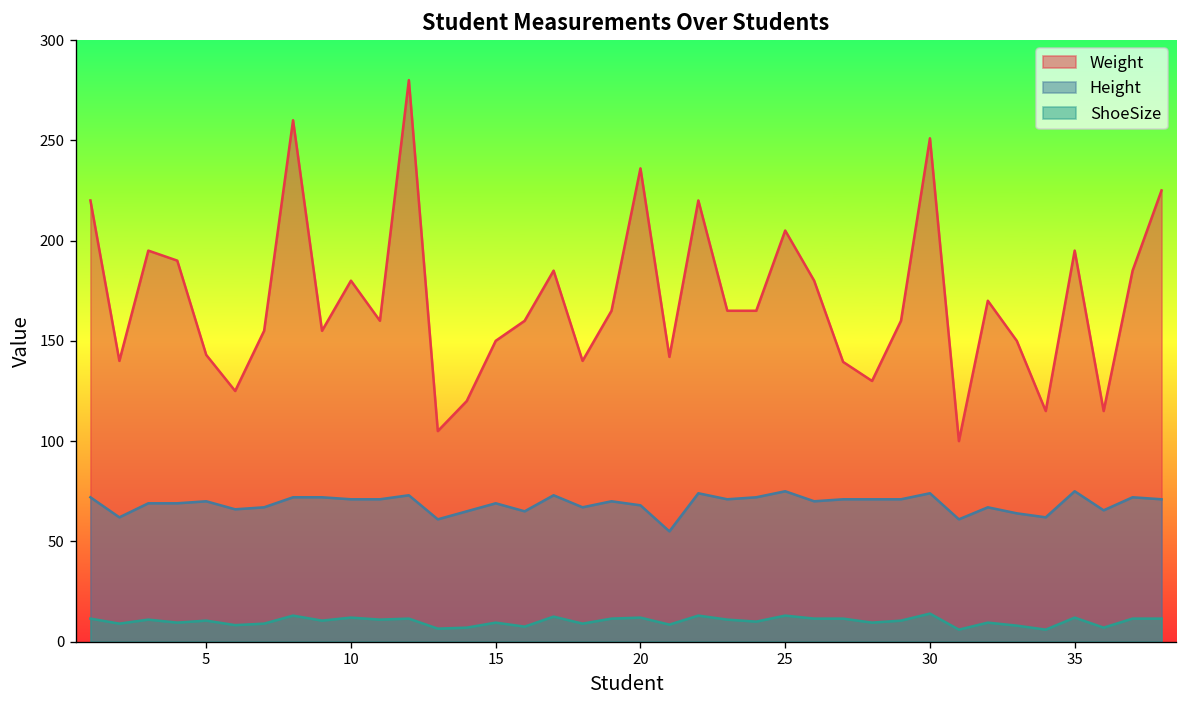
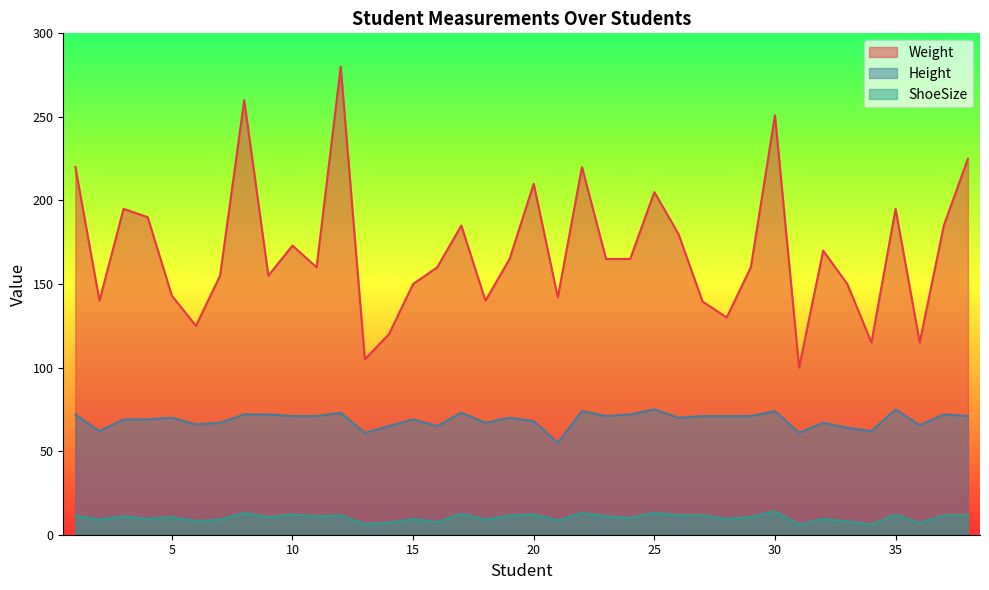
Weight, 10: 180 -> 173
Weight, 20: 236 -> 210
